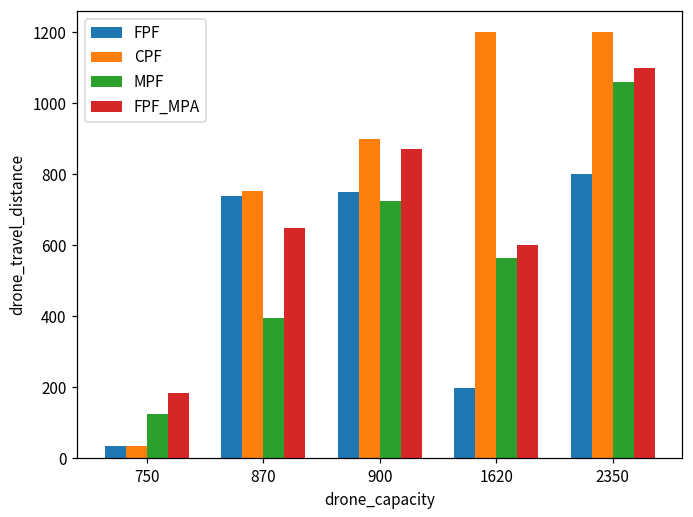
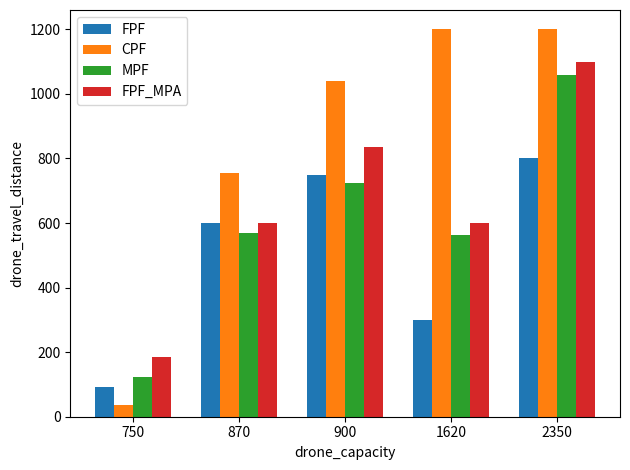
FPF, 750: 40 -> 90
FPF, 870: 740 -> 600
MPF, 870: 390 -> 570
FPF_MPA, 870: 650 -> 600
CPF, 900: 900 -> 1040
FPF_MPA, 900: 870 -> 840
FPF, 1620: 200 -> 300
